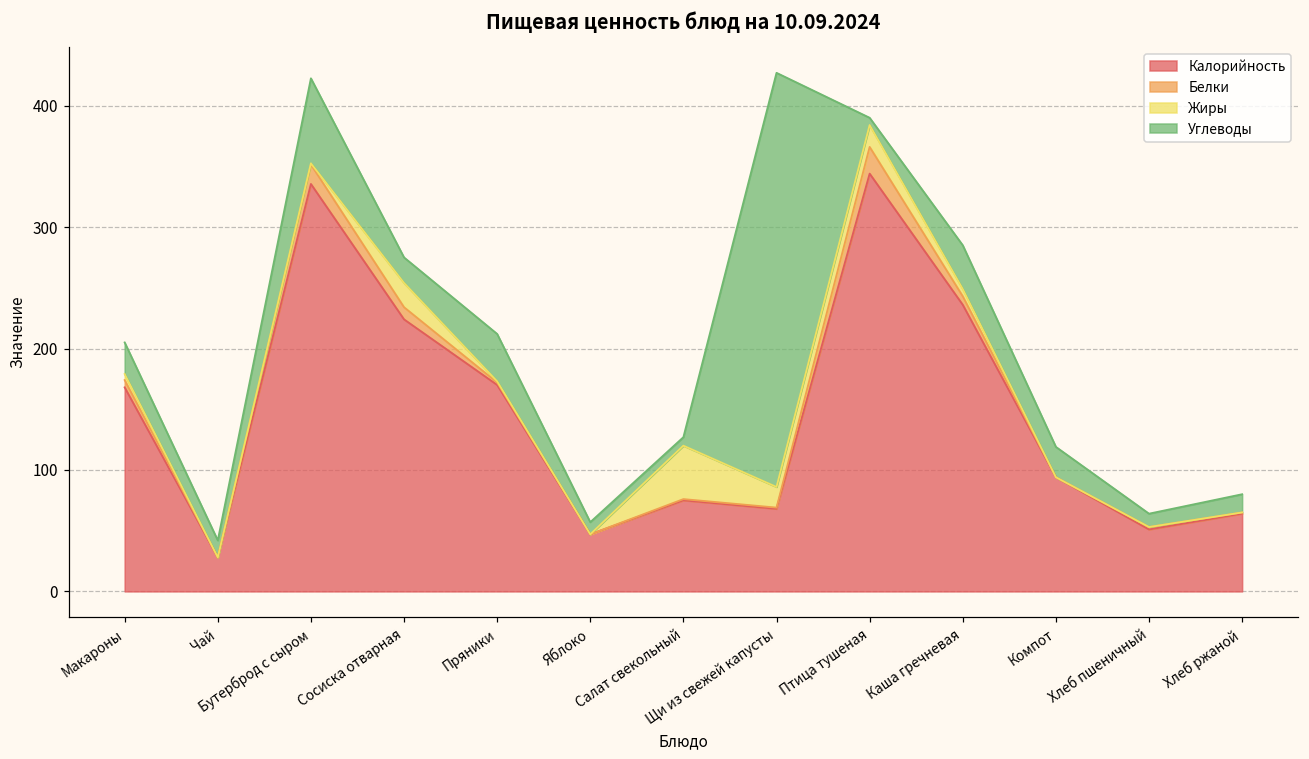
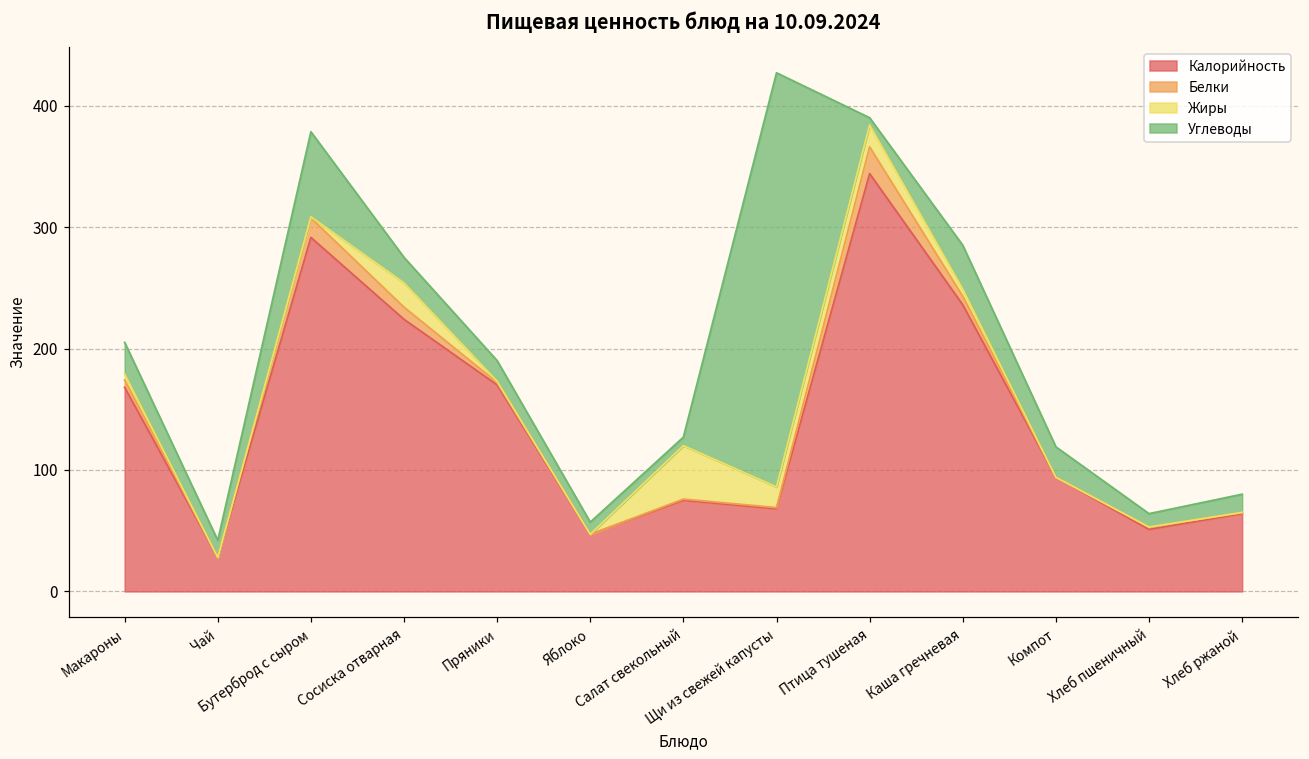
Калорийность, Бутерброд с сыром: 335 -> 291
Углеводы, Пряники: 39 -> 17
